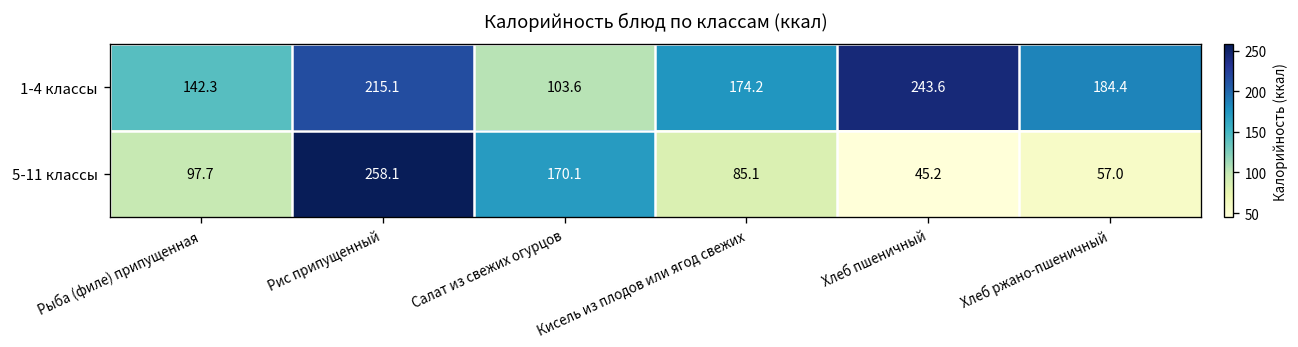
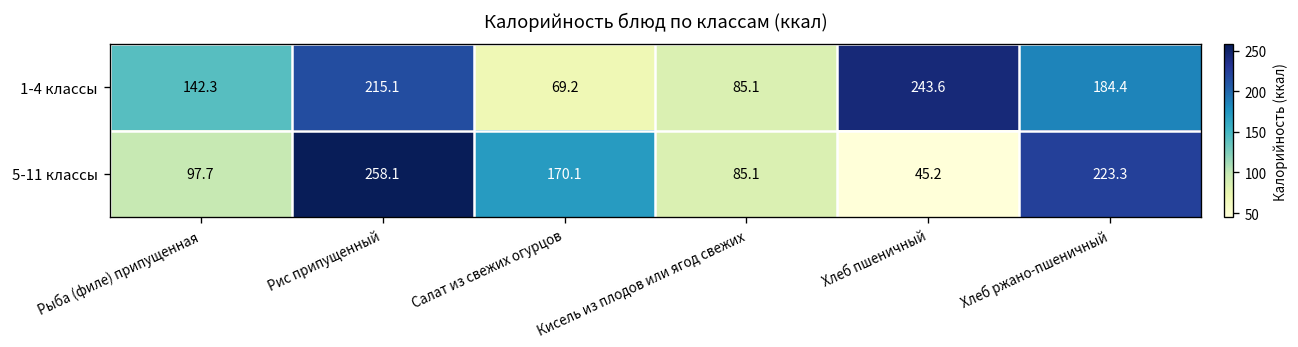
1-4 классы, Салат из свежих огурцов: 103.6 -> 69.2
1-4 классы, Кисель из плодов или ягод свежих: 174.2 -> 85.1
5-11 классы, Хлеб ржано-пшеничный: 57.0 -> 223.3
